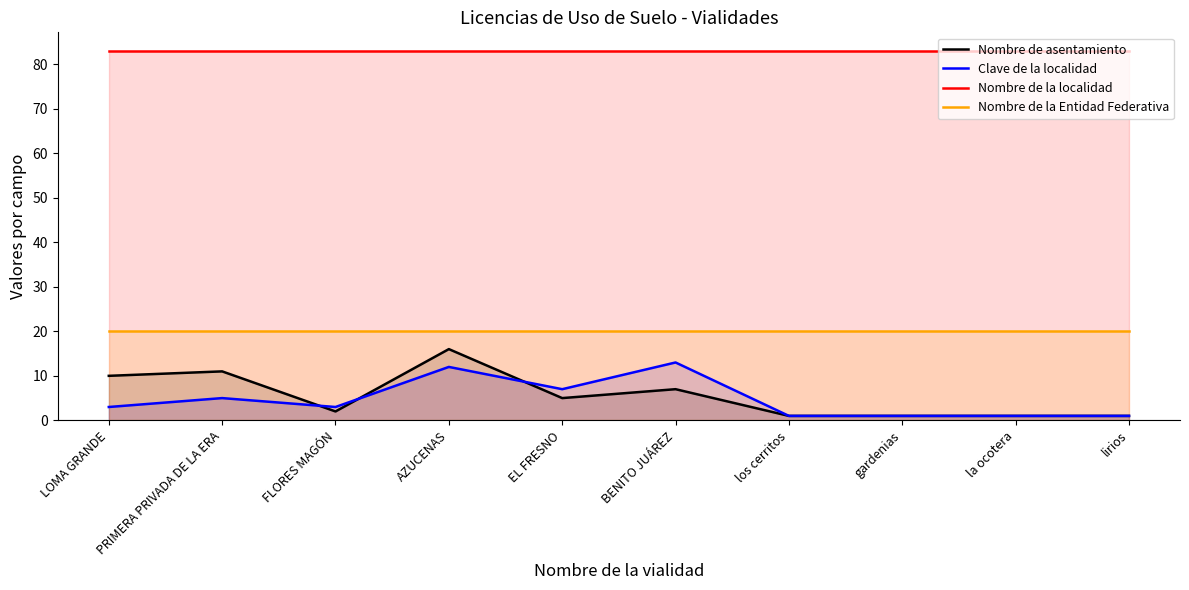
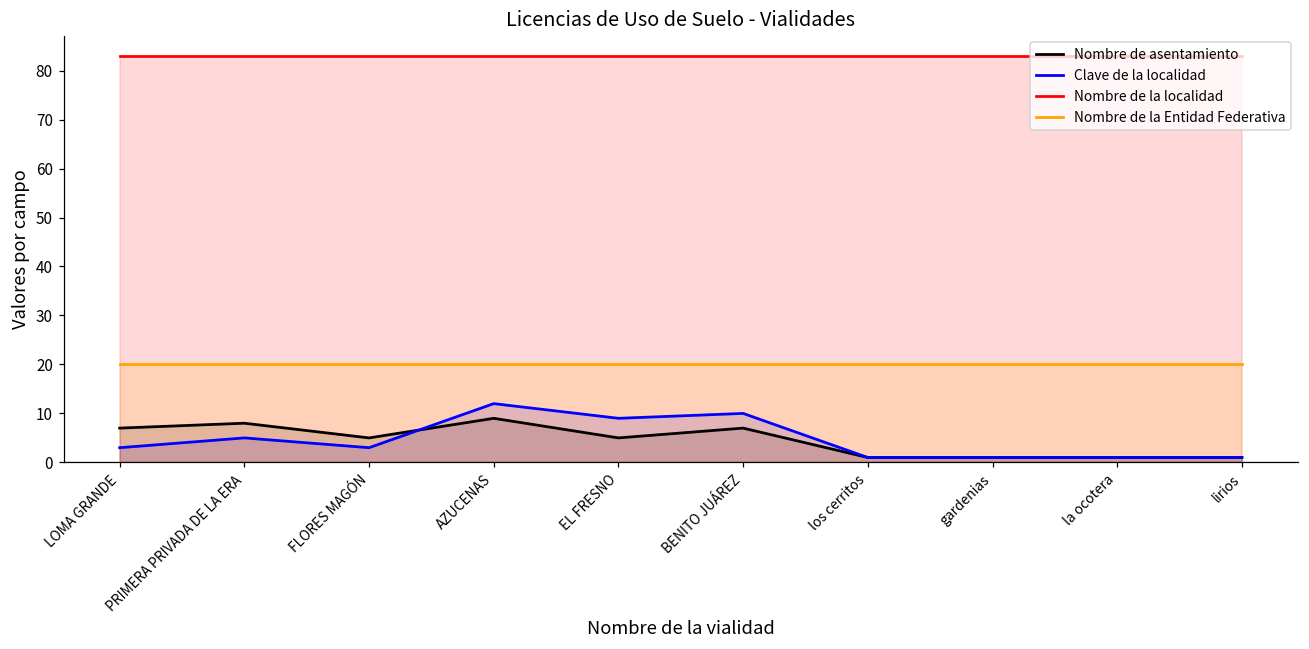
Nombre de asentamiento, LOMA GRANDE: 10 -> 7
Nombre de asentamiento, PRIMERA PRIVADA DE LA ERA: 11 -> 8
Nombre de asentamiento, FLORES MAGÓN: 2 -> 5
Nombre de asentamiento, AZUCENAS: 16 -> 9
Clave de la localidad, EL FRESNO: 7 -> 9
Clave de la localidad, BENITO JUÁREZ: 13 -> 10
